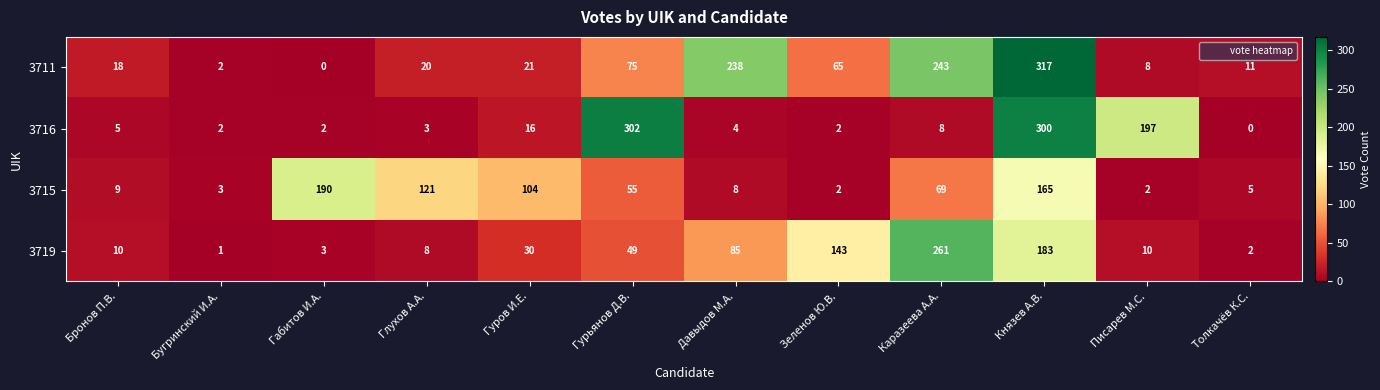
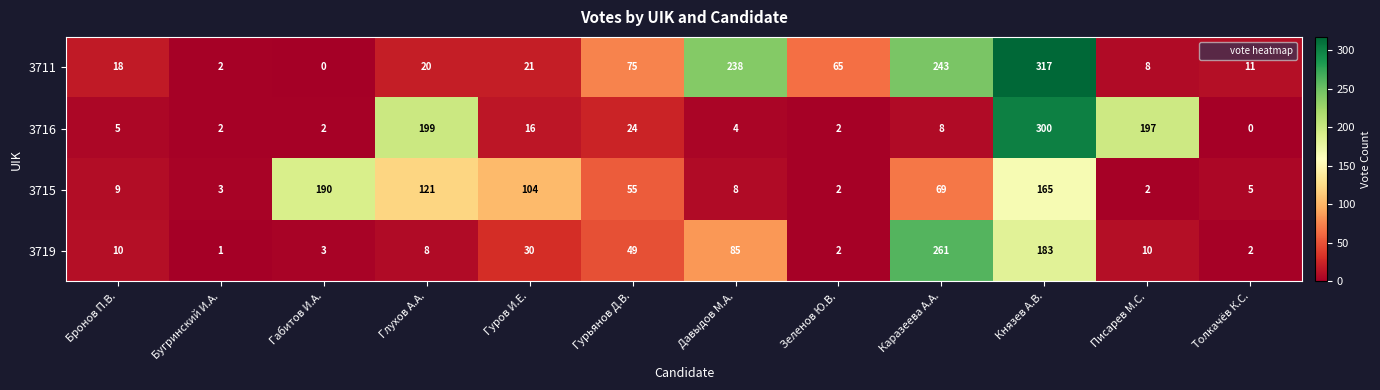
3716, Глухов А.А.: 3 -> 199
3716, Гурьянов Д.В.: 302 -> 24
3719, Зеленов Ю.В.: 143 -> 2
